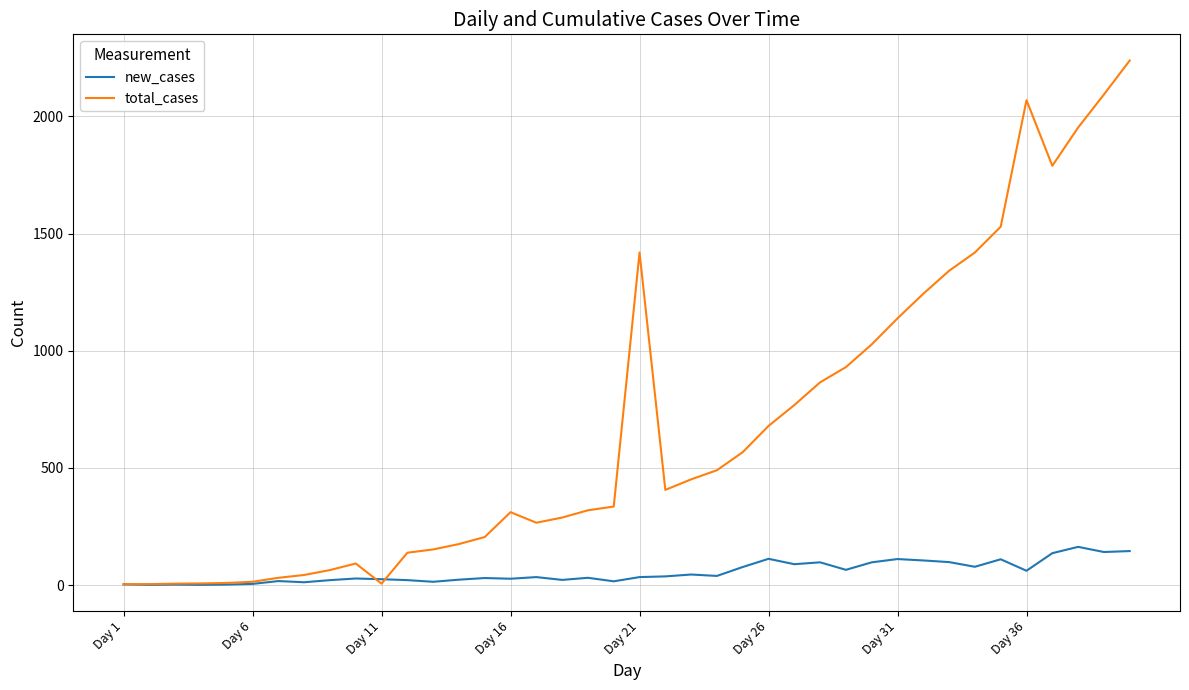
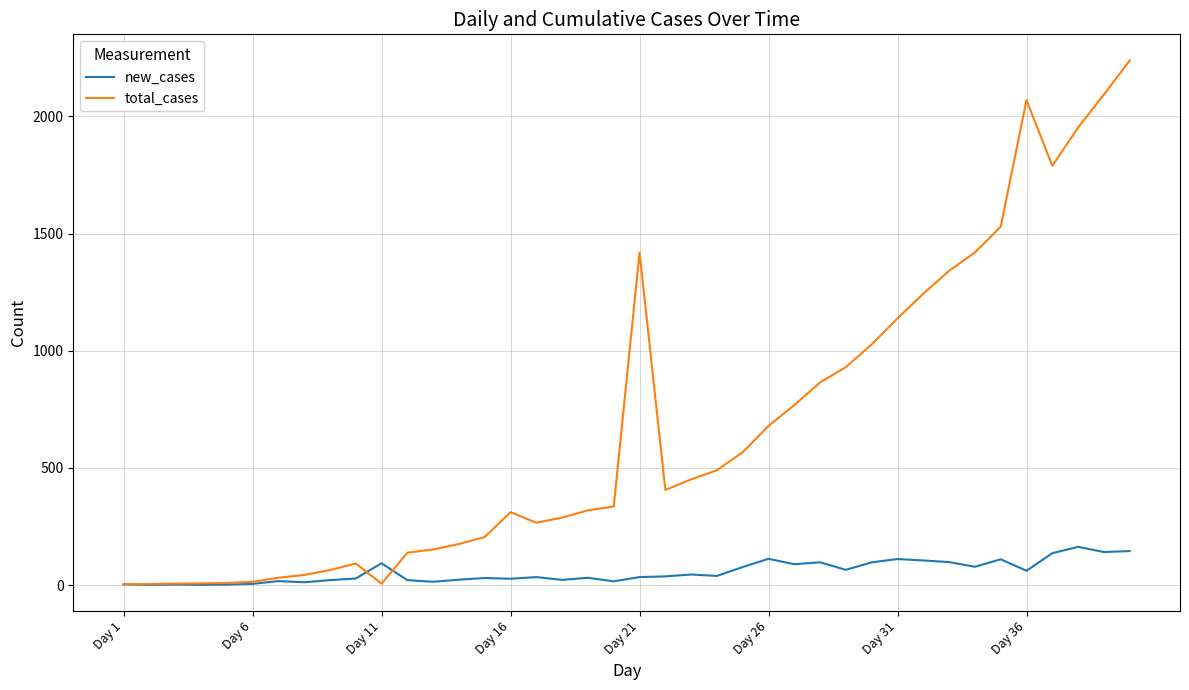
new_cases, Day 11: 30 -> 90
